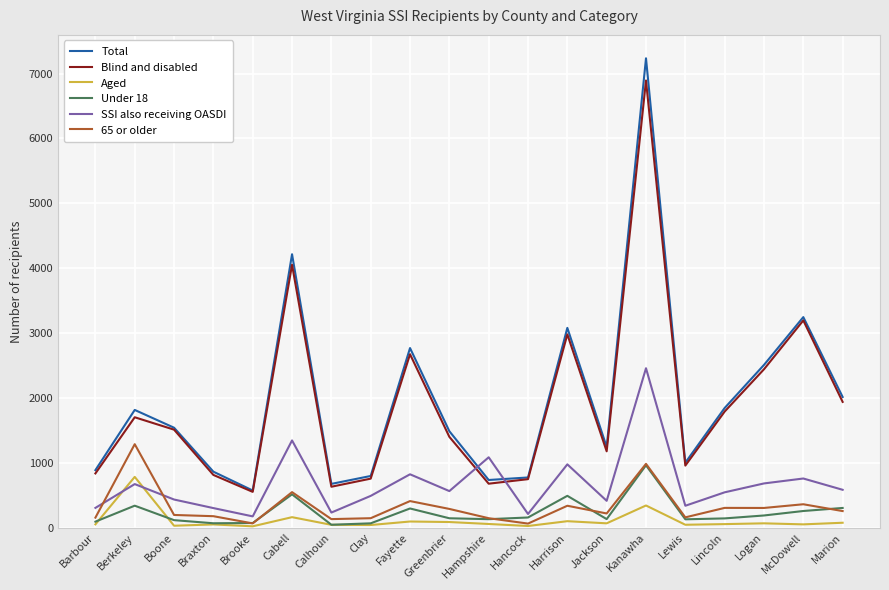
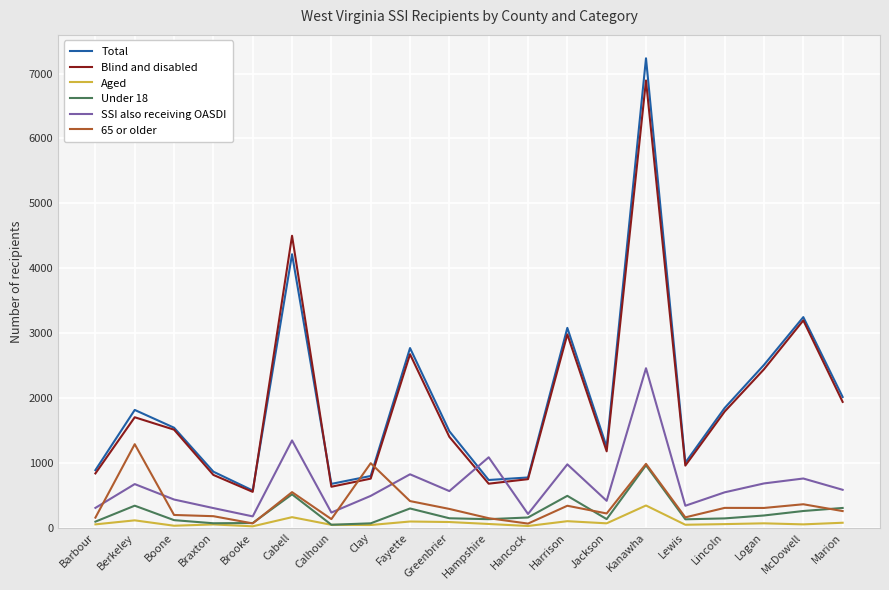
Aged, Berkeley: 800 -> 100
Blind and disabled, Cabell: 4100 -> 4500
65 or older, Clay: 100 -> 1000
